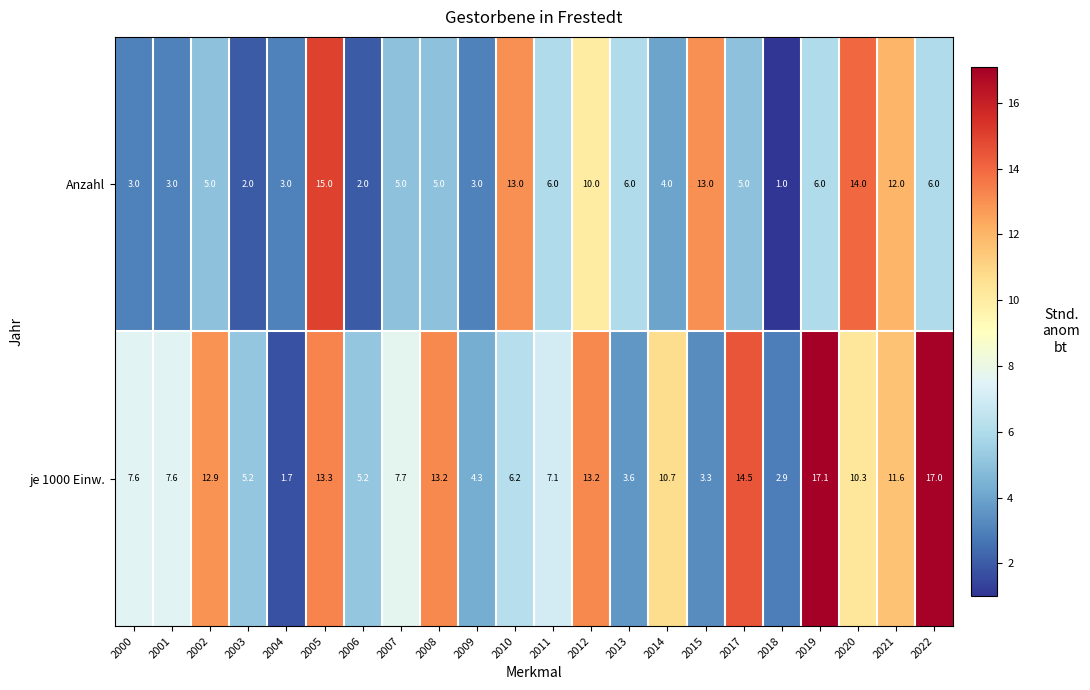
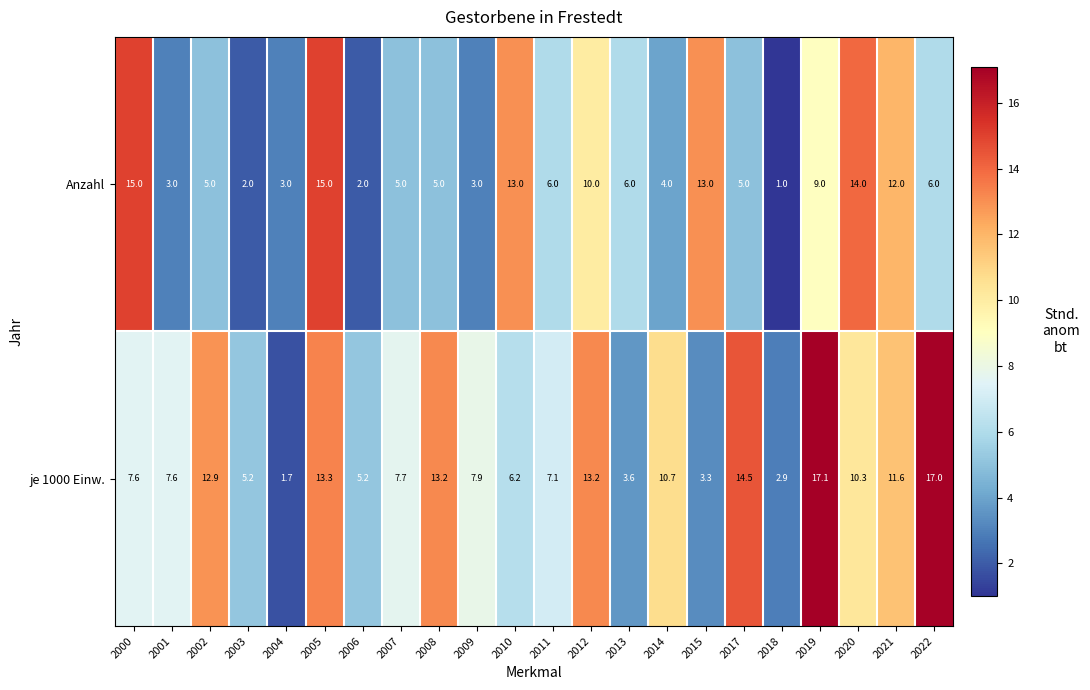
Anzahl, 2000: 3.0 -> 15.0
Anzahl, 2019: 6.0 -> 9.0
je 1000 Einw., 2009: 4.3 -> 7.9
